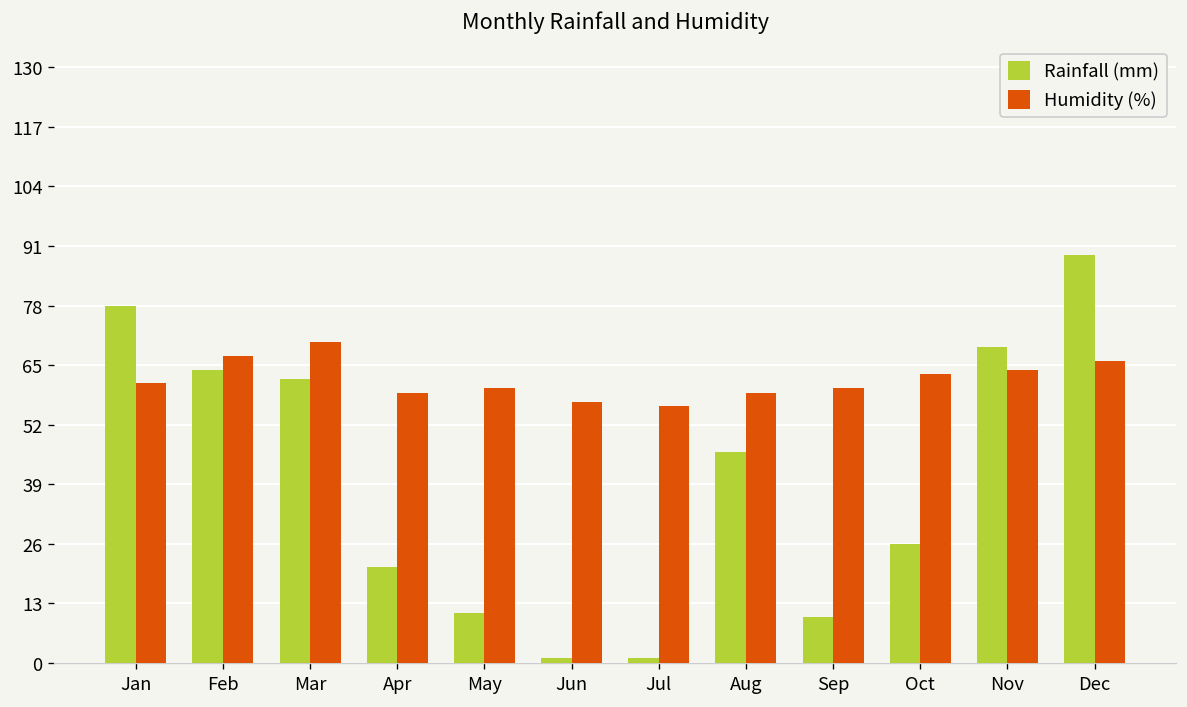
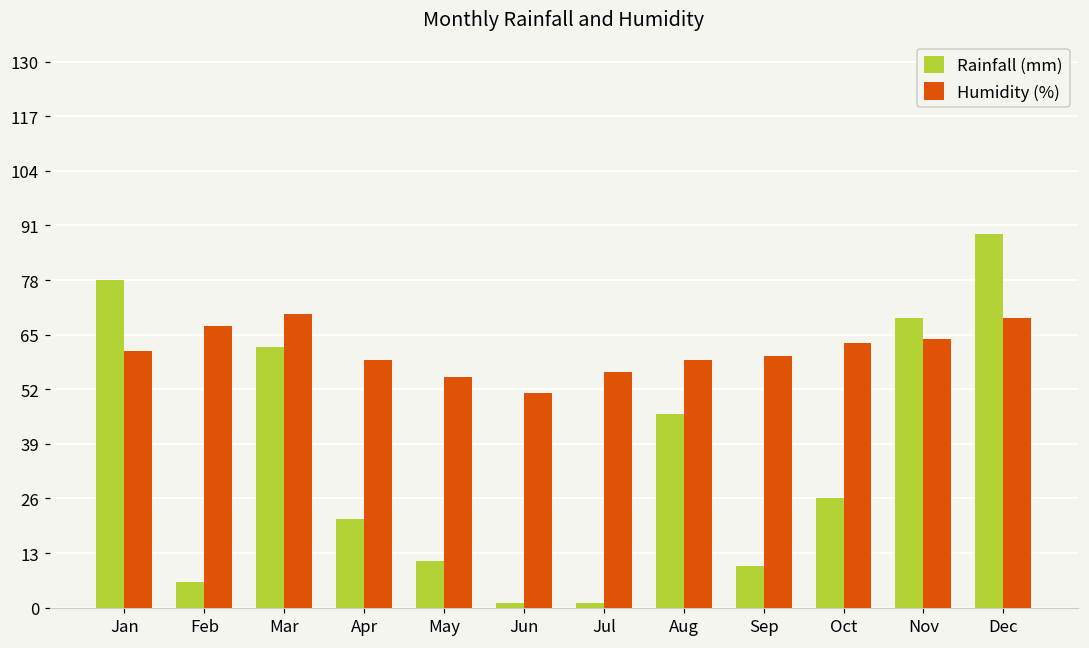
Rainfall (mm), Feb: 64 -> 6
Humidity (%), May: 60 -> 55
Humidity (%), Jun: 57 -> 51
Humidity (%), Dec: 66 -> 69
